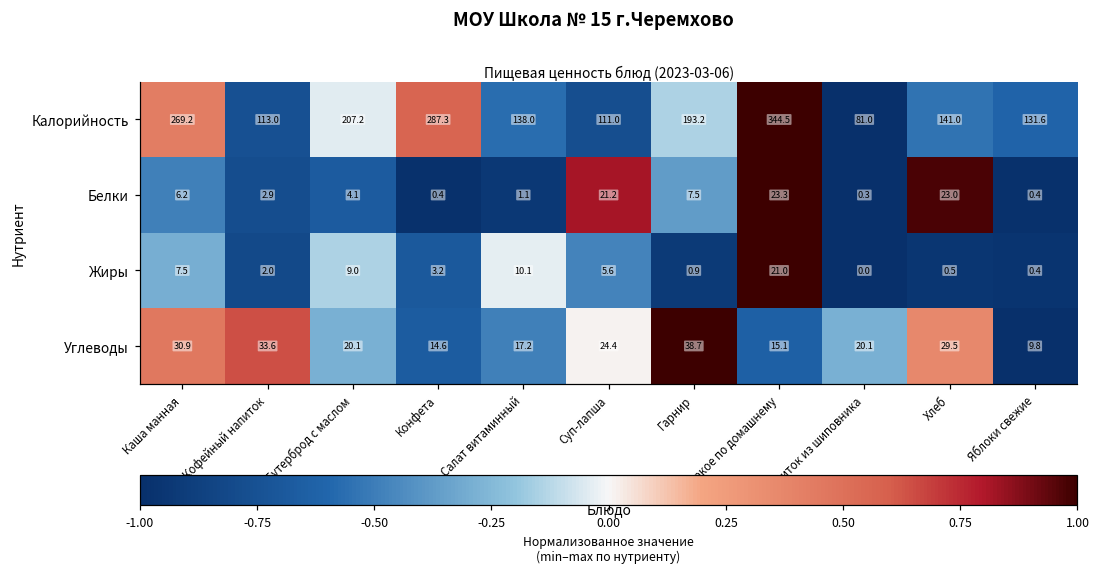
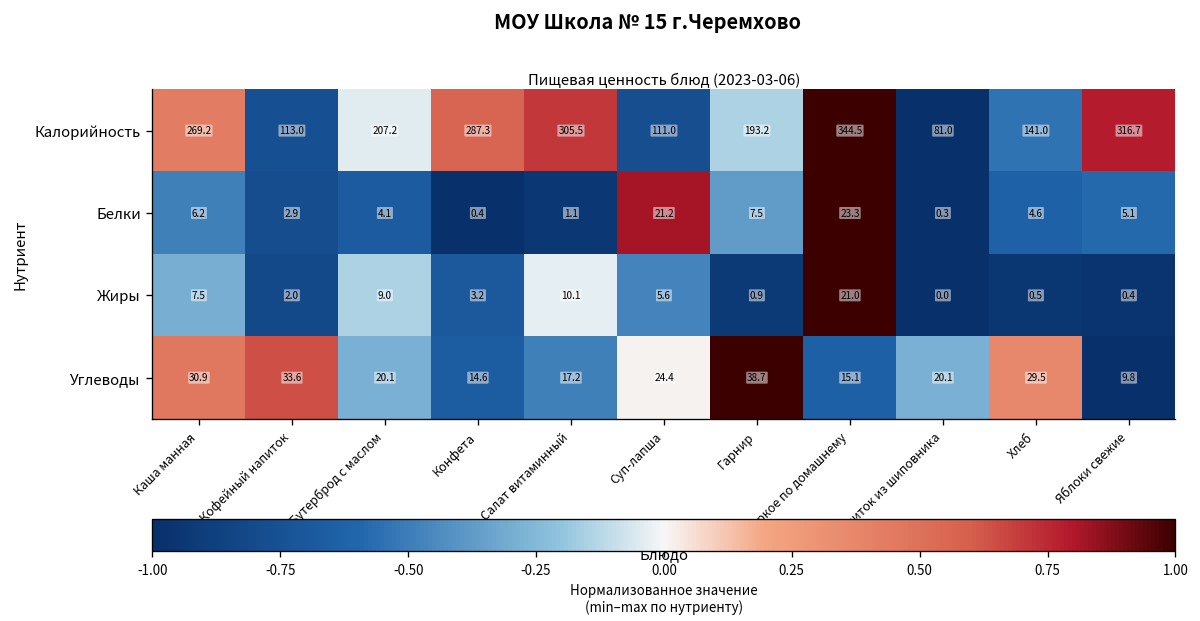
Калорийность, Салат витаминный: 138.0 -> 305.5
Калорийность, Яблоки свежие: 131.6 -> 316.7
Белки, Хлеб: 23.0 -> 4.6
Белки, Яблоки свежие: 0.4 -> 5.1
